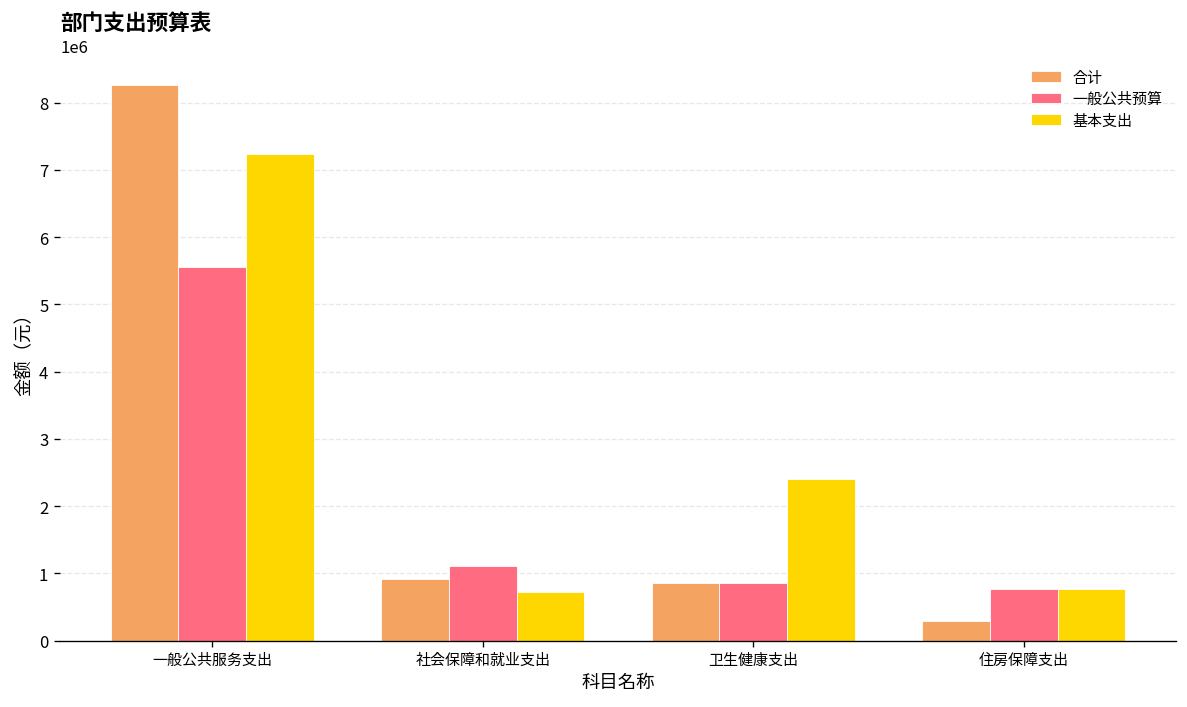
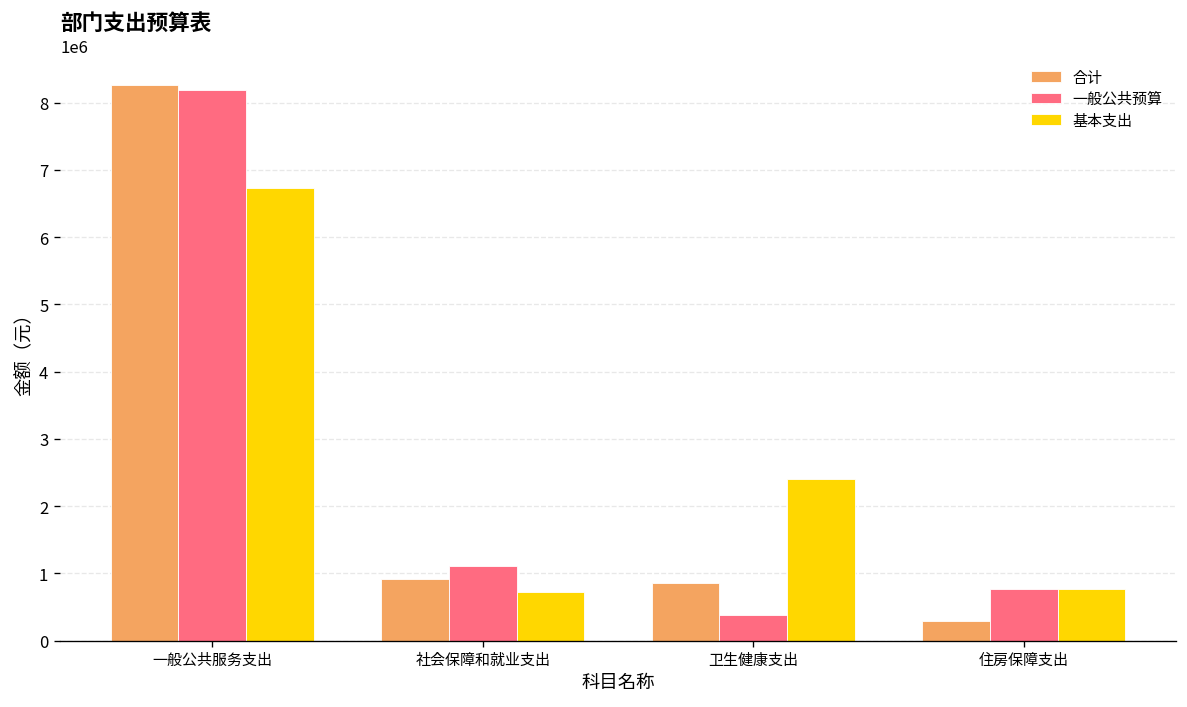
一般公共预算, 一般公共服务支出: 5600000 -> 8200000
基本支出, 一般公共服务支出: 7200000 -> 6700000
一般公共预算, 卫生健康支出: 900000 -> 400000
